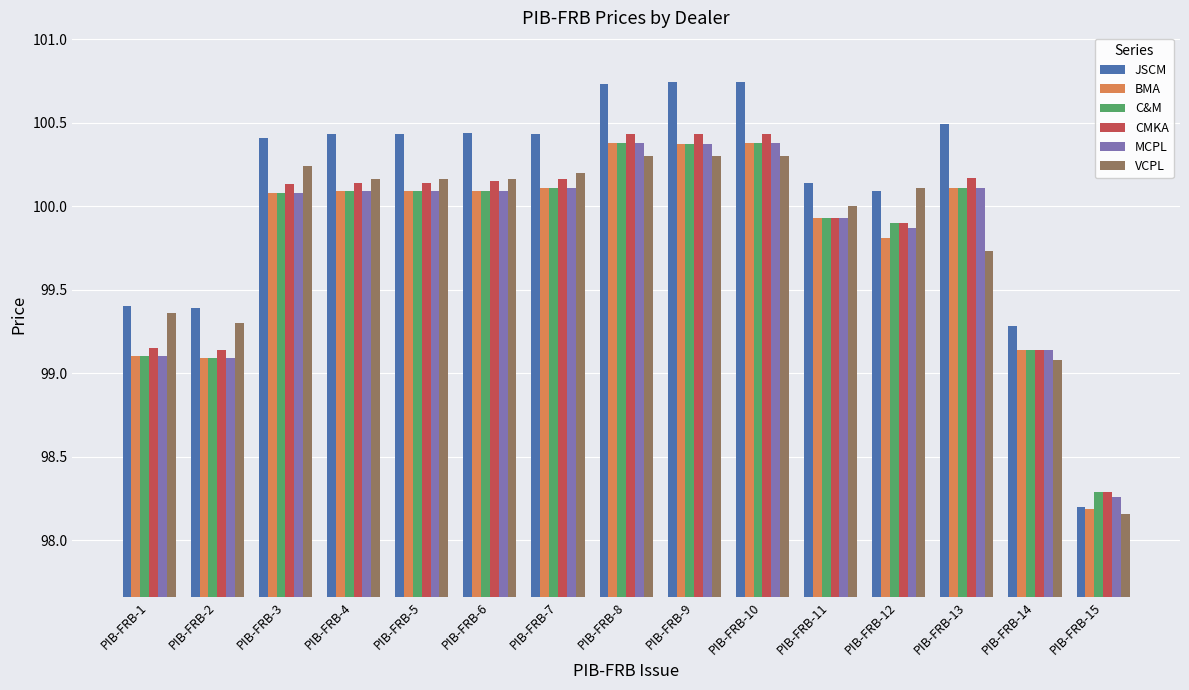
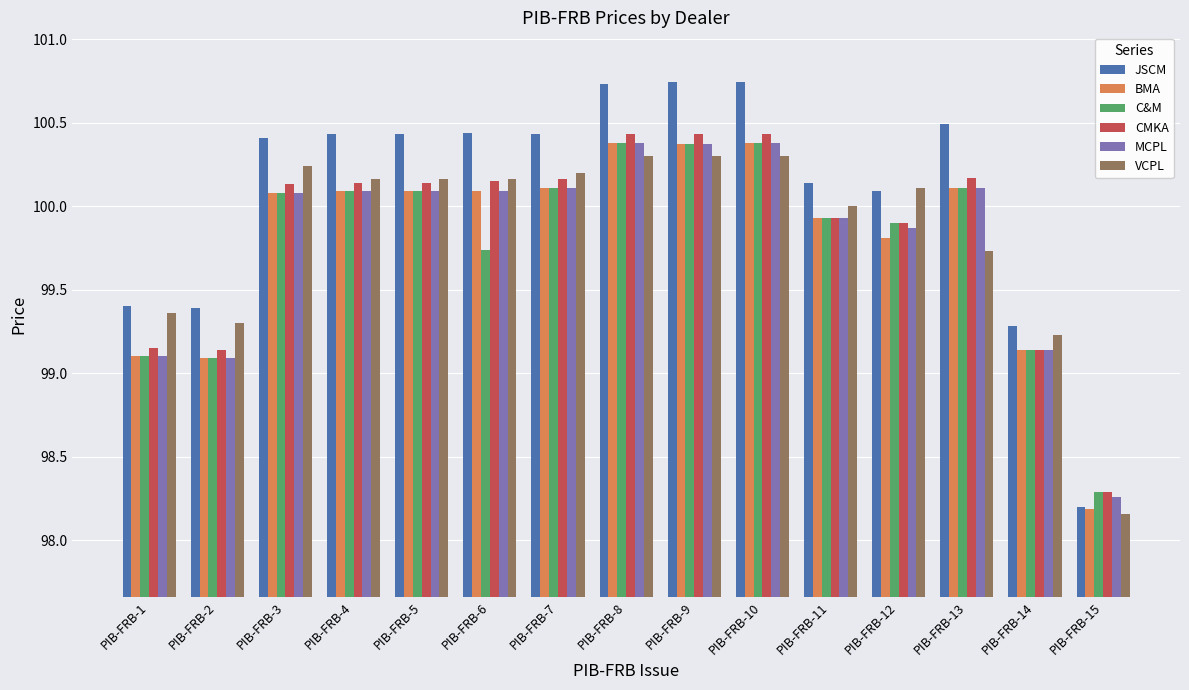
C&M, PIB-FRB-6: 100.09 -> 99.74
VCPL, PIB-FRB-14: 99.08 -> 99.23
